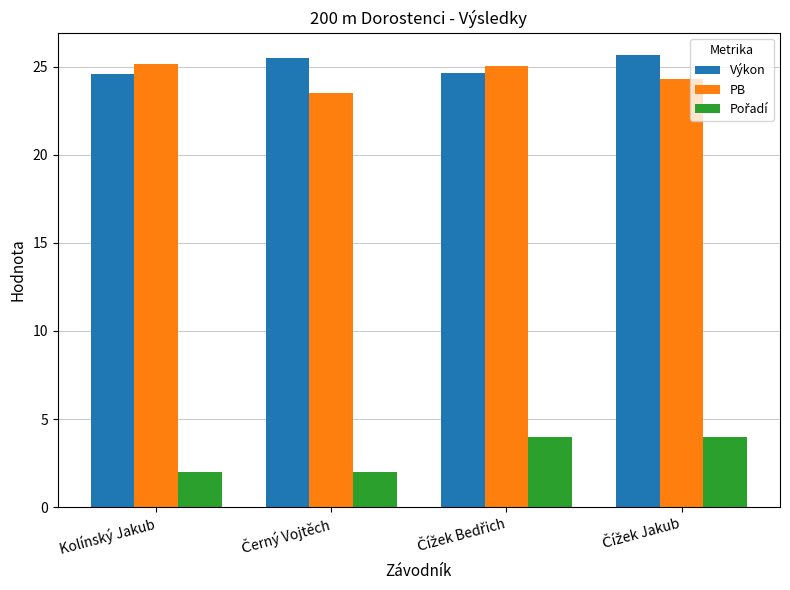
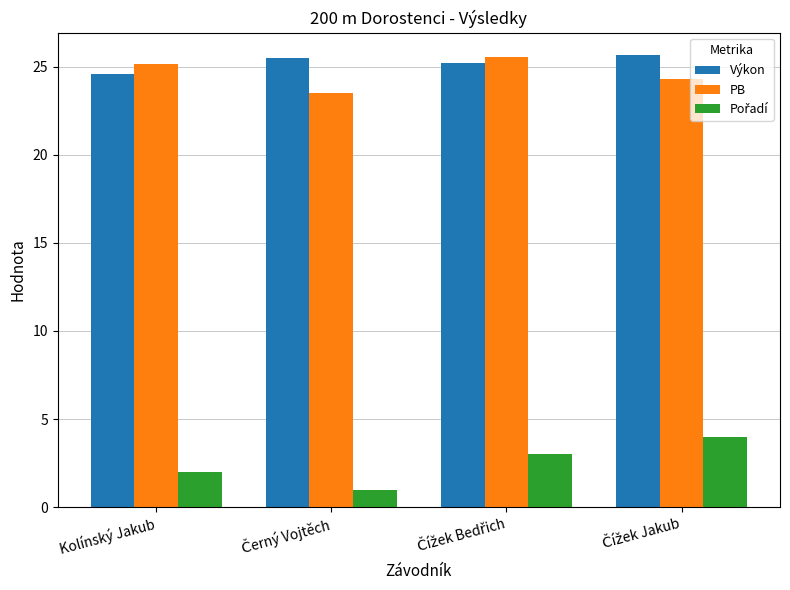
Pořadí, Černý Vojtěch: 2 -> 1
Výkon, Čížek Bedřich: 24.6 -> 25.2
PB, Čížek Bedřich: 25.0 -> 25.5
Pořadí, Čížek Bedřich: 4 -> 3
